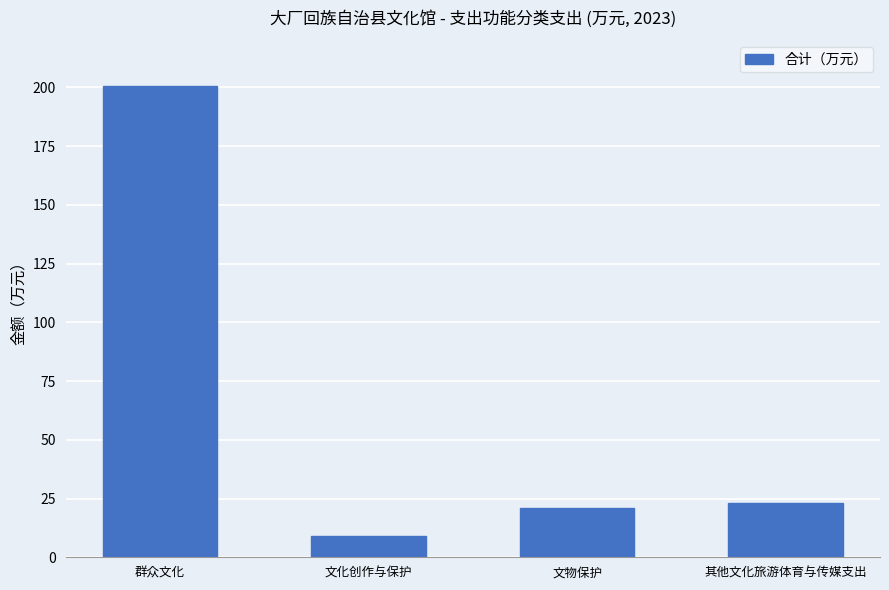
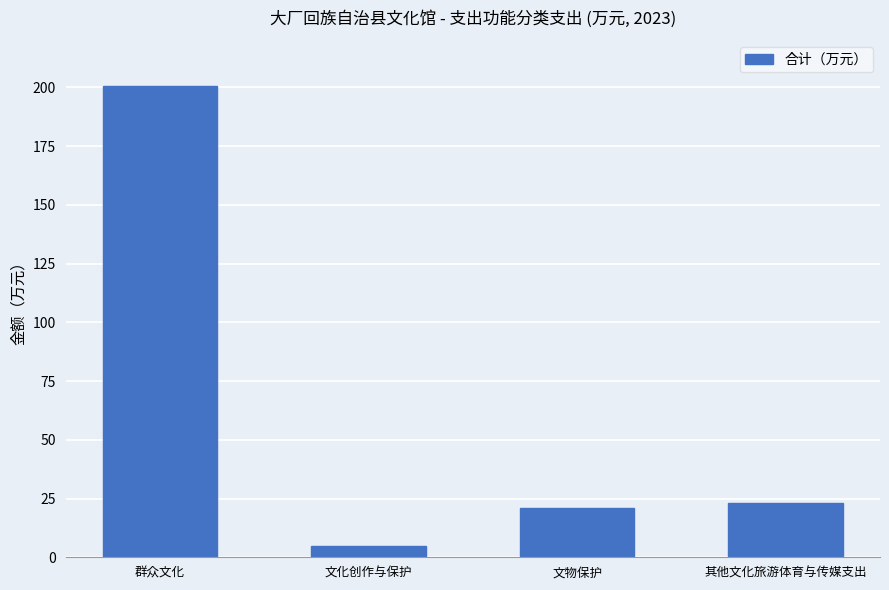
文化创作与保护: 9 -> 5
